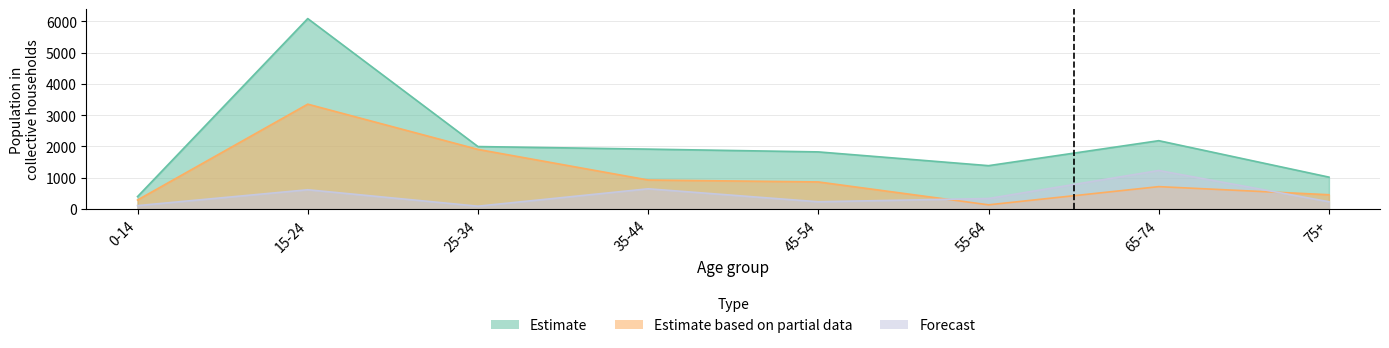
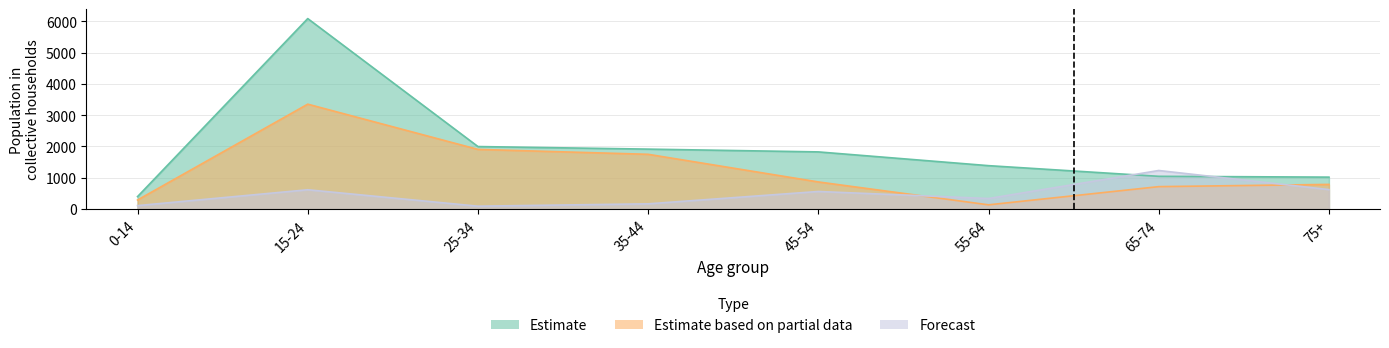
Estimate based on partial data, 35-44: 900 -> 1800
Forecast, 35-44: 600 -> 200
Forecast, 45-54: 200 -> 600
Estimate, 65-74: 2200 -> 1000
Estimate based on partial data, 75+: 500 -> 800
Forecast, 75+: 200 -> 600
